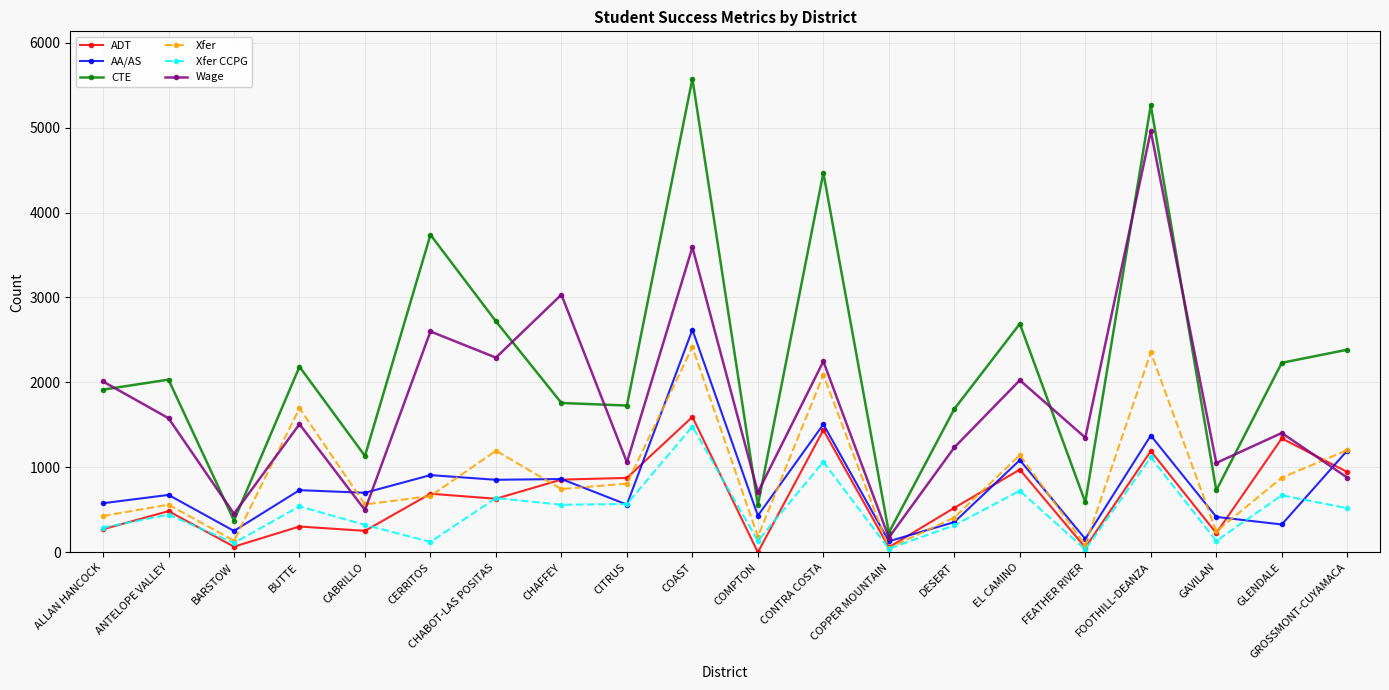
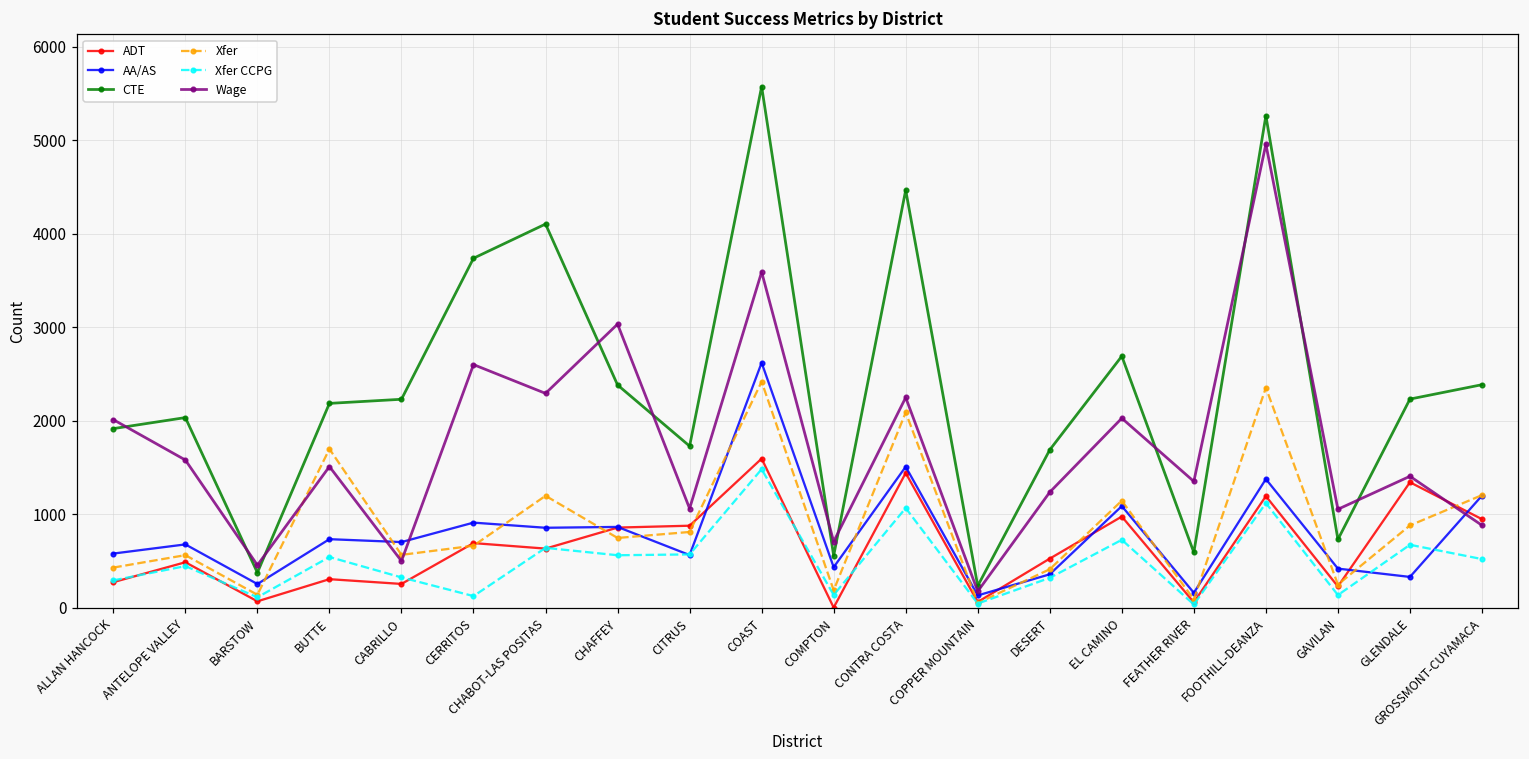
CTE, CABRILLO: 1100 -> 2200
CTE, CHABOT-LAS POSITAS: 2700 -> 4100
CTE, CHAFFEY: 1800 -> 2400
